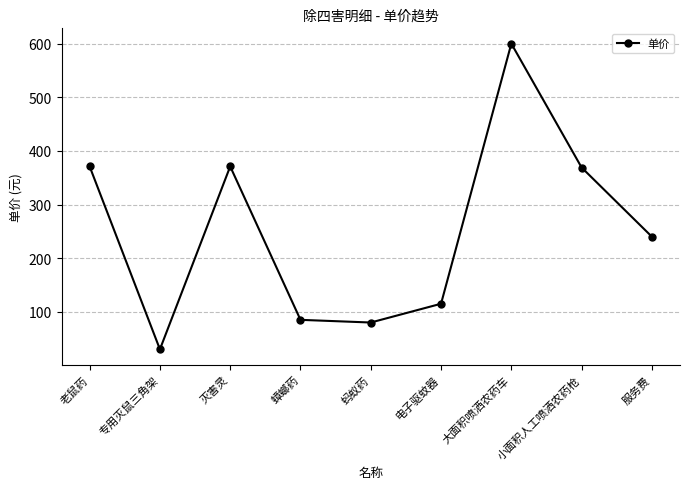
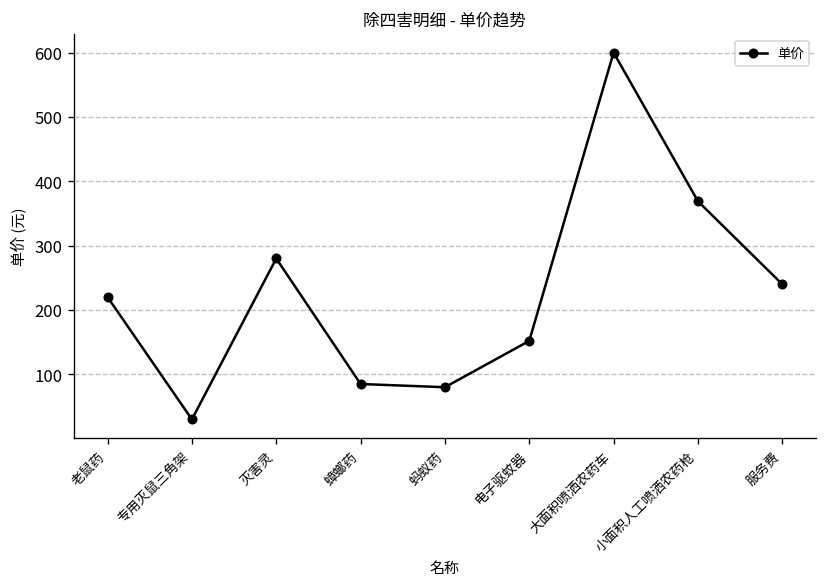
老鼠药: 370 -> 220
灭害灵: 370 -> 280
电子驱蚊器: 120 -> 150
